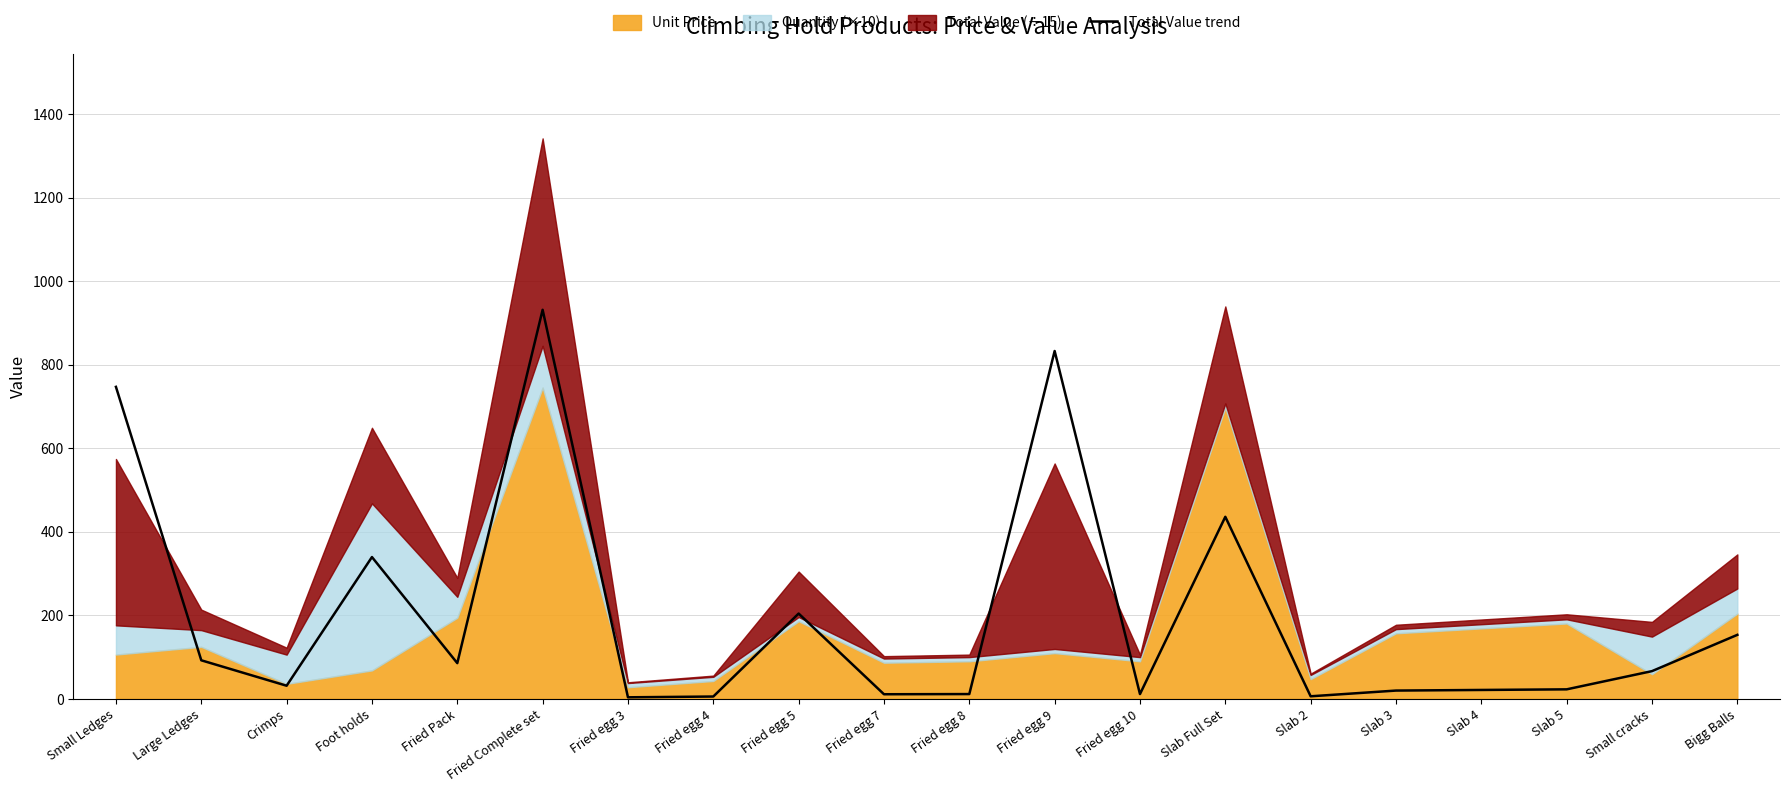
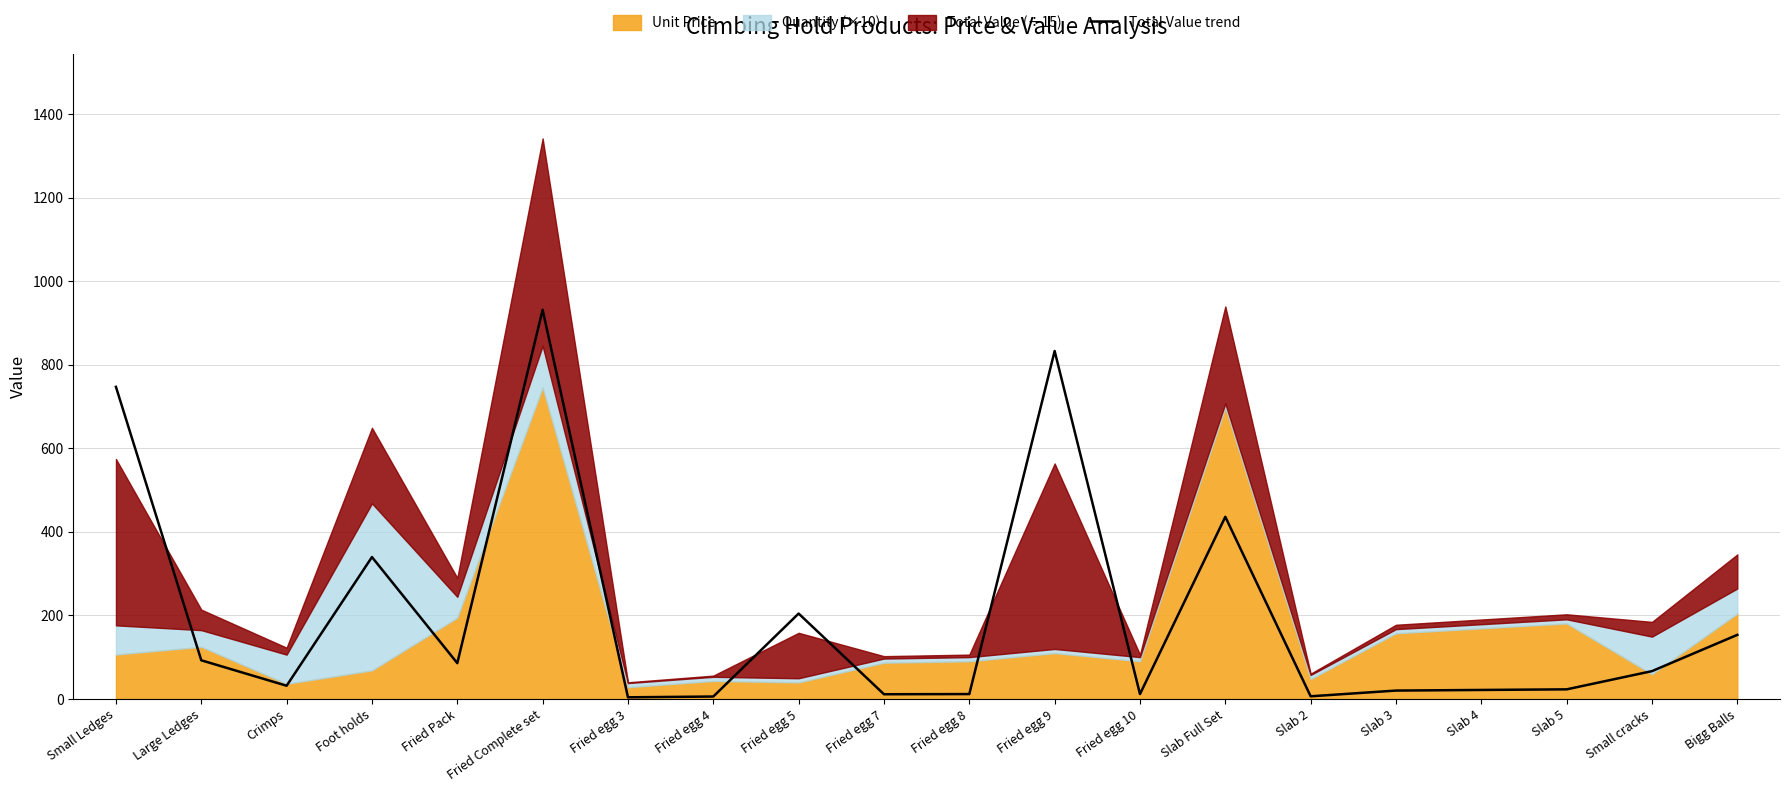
Unit Price, Fried egg 5: 190 -> 40
